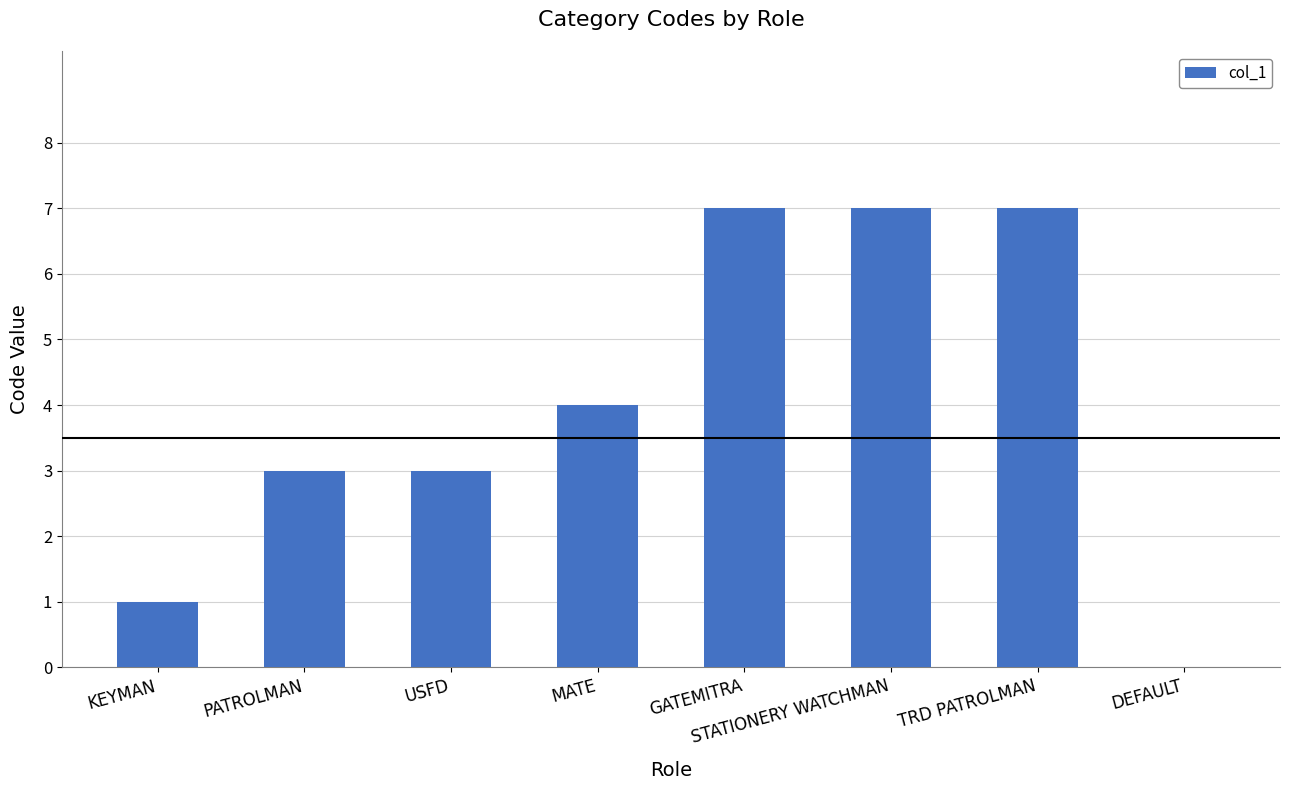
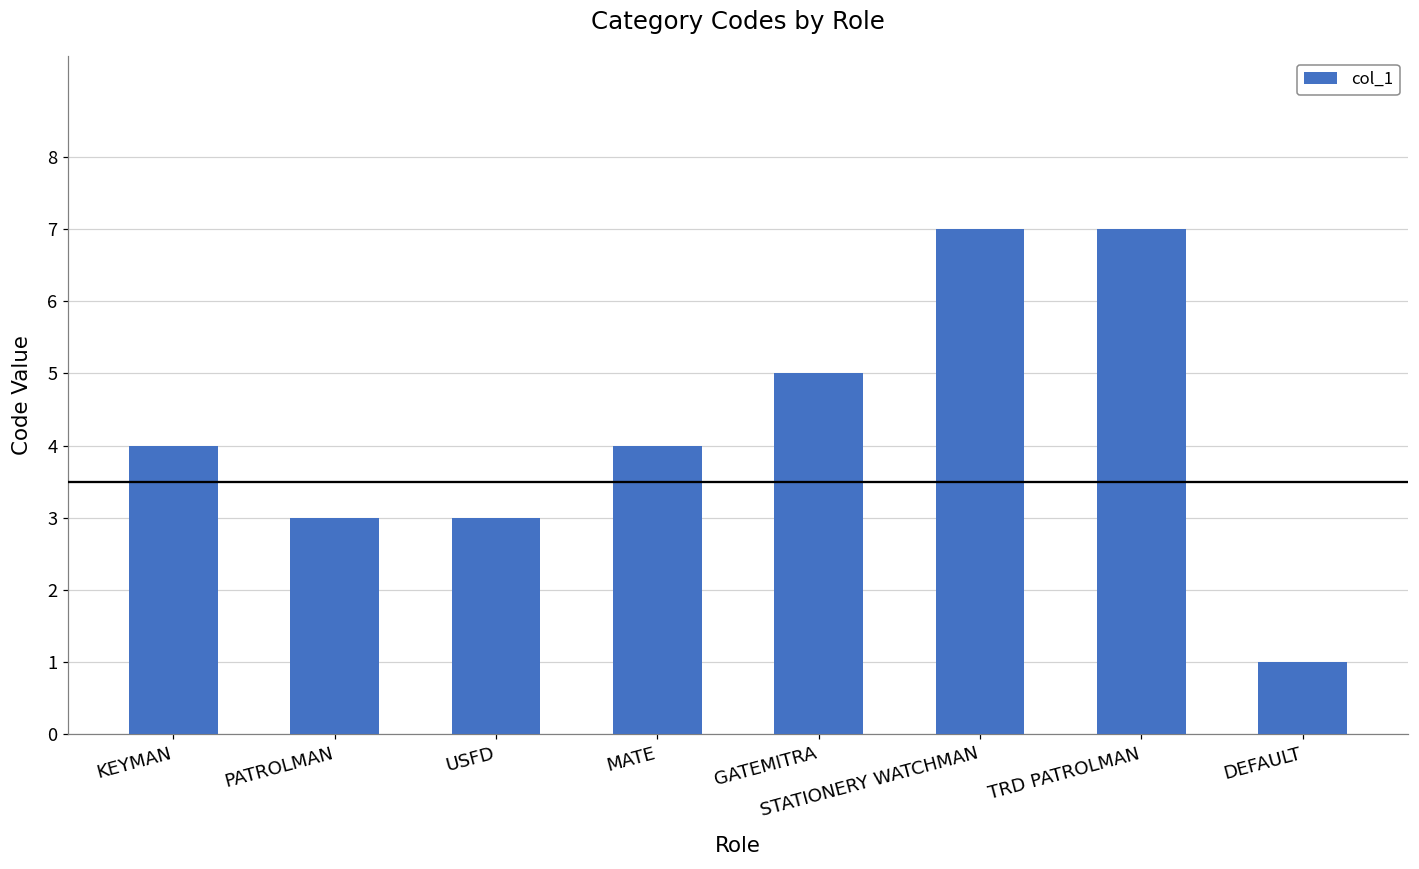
KEYMAN: 1 -> 4
GATEMITRA: 7 -> 5
DEFAULT: 0 -> 1
